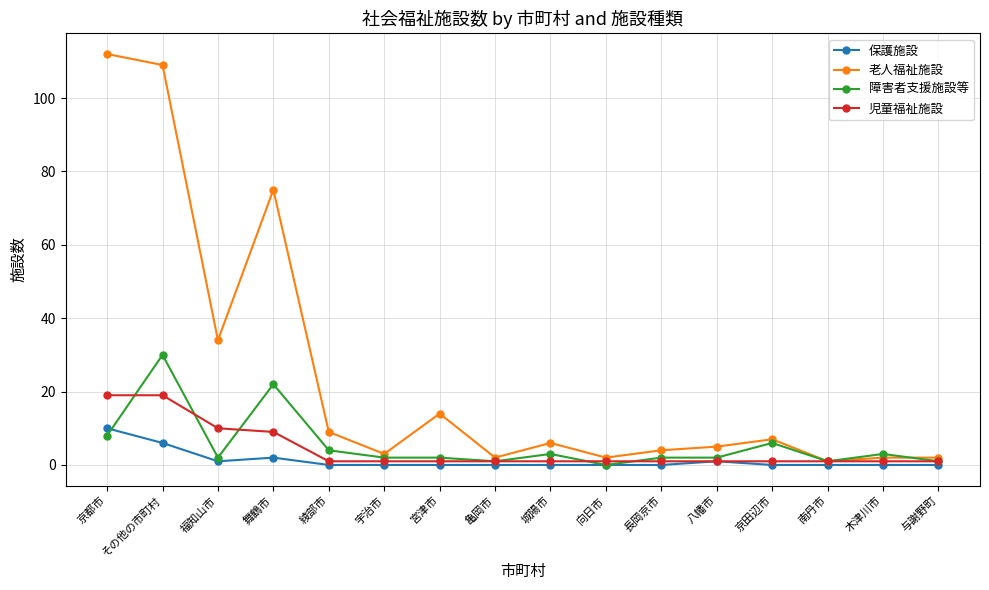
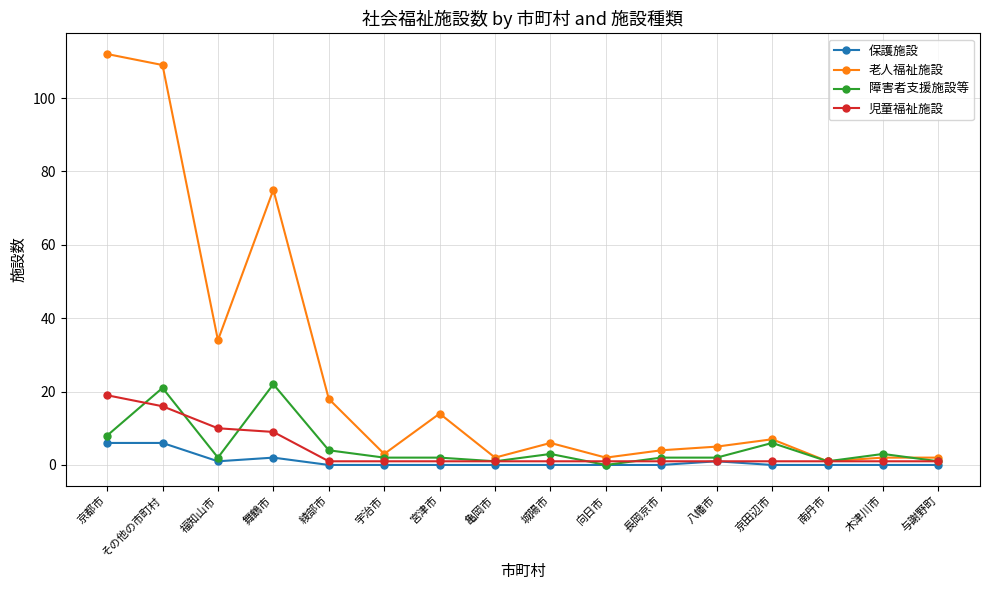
保護施設, 京都市: 10 -> 6
障害者支援施設等, その他の市町村: 30 -> 21
児童福祉施設, その他の市町村: 19 -> 16
老人福祉施設, 綾部市: 9 -> 18
